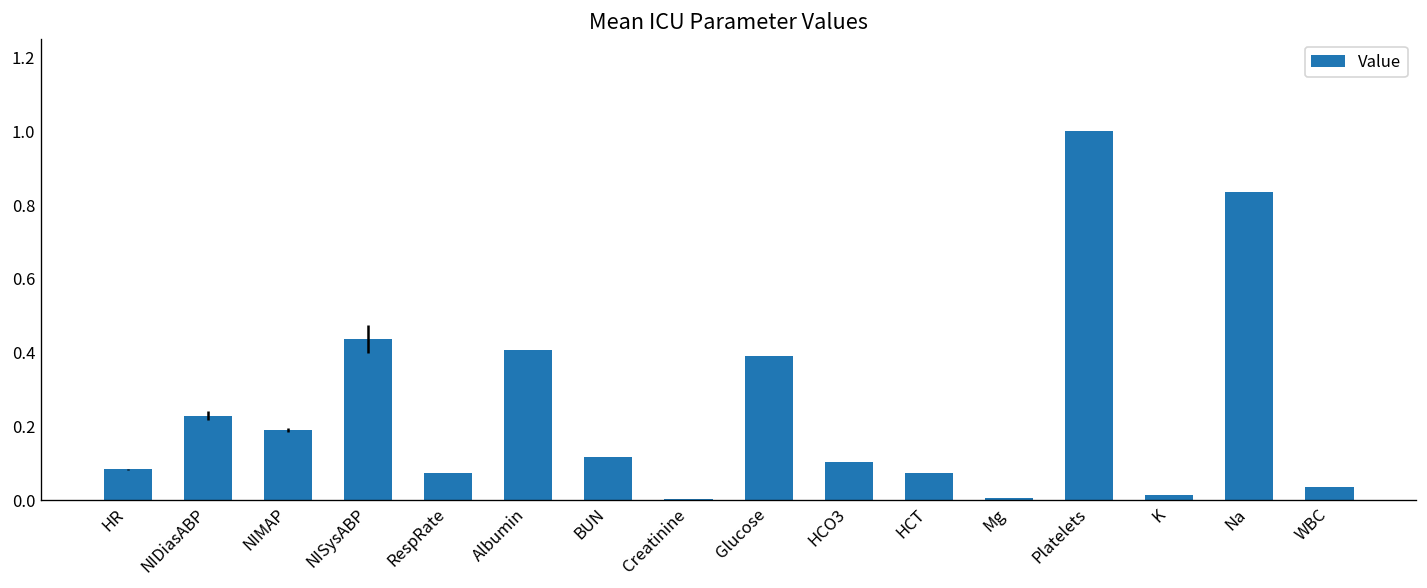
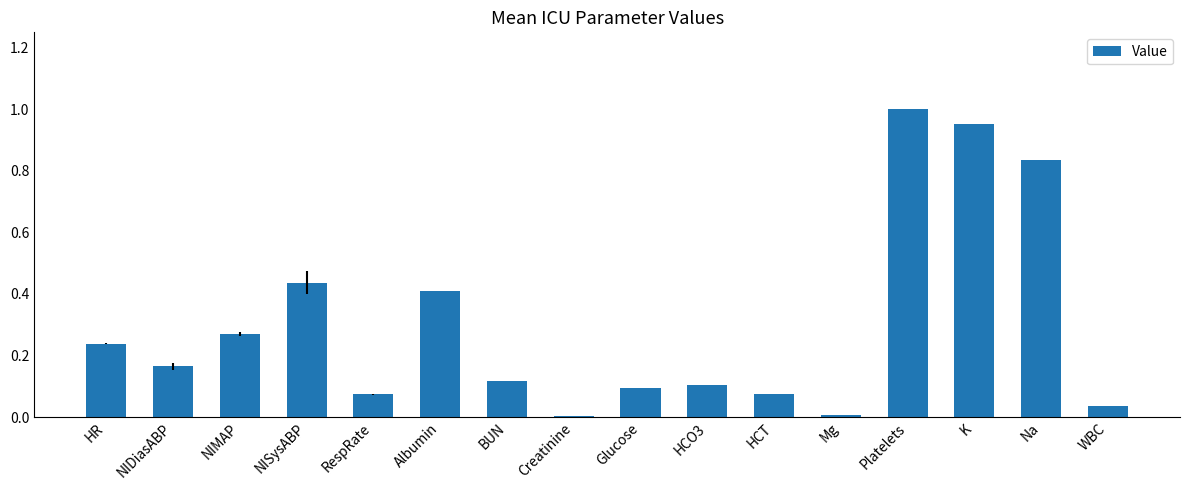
HR: 0.08 -> 0.24
NIDiasABP: 0.23 -> 0.16
NIMAP: 0.19 -> 0.27
Glucose: 0.39 -> 0.09
K: 0.01 -> 0.95
